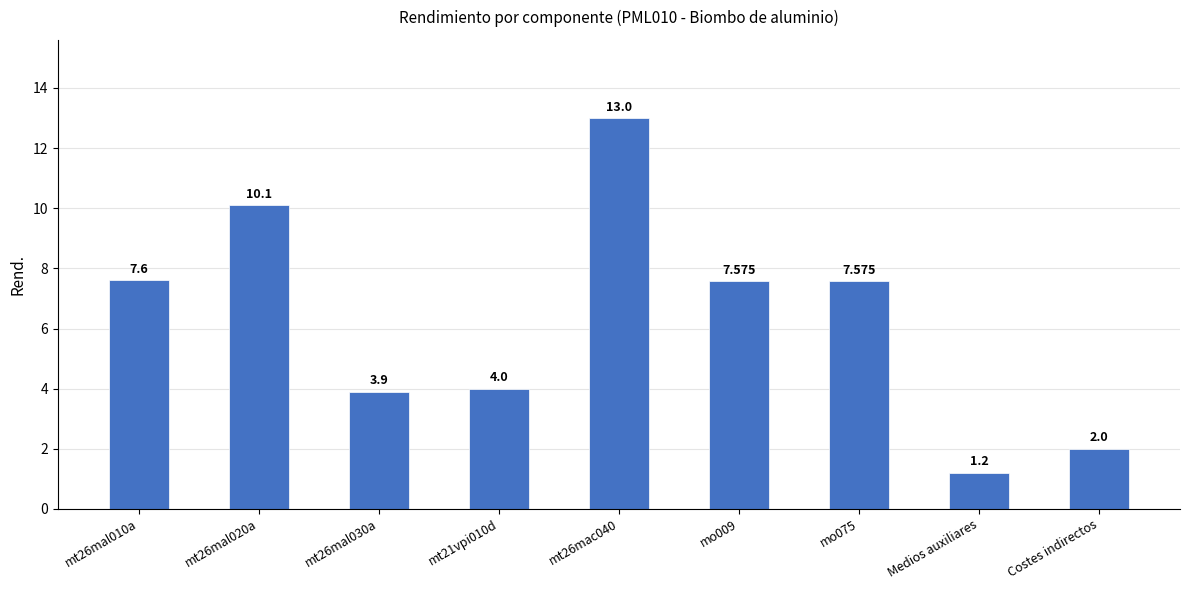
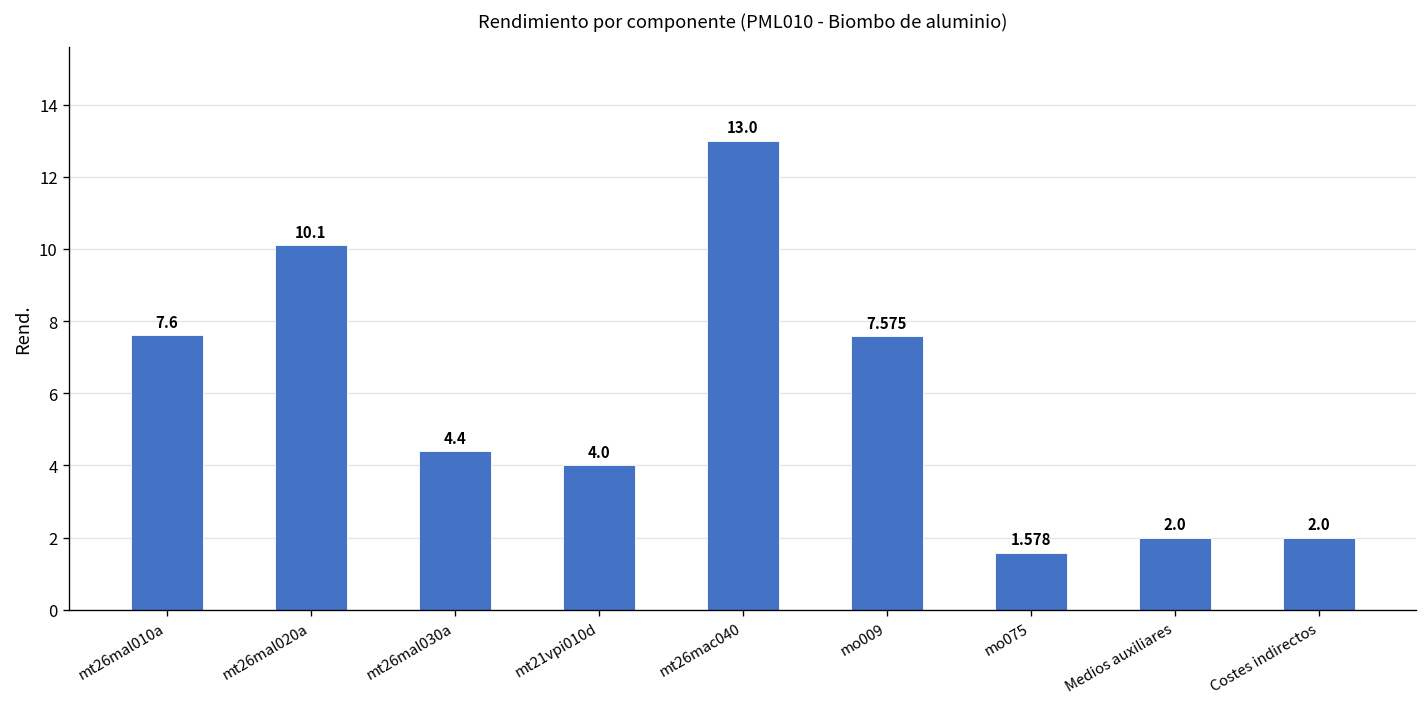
mt26mal030a: 3.9 -> 4.4
mo075: 7.575 -> 1.578
Medios auxiliares: 1.2 -> 2.0
